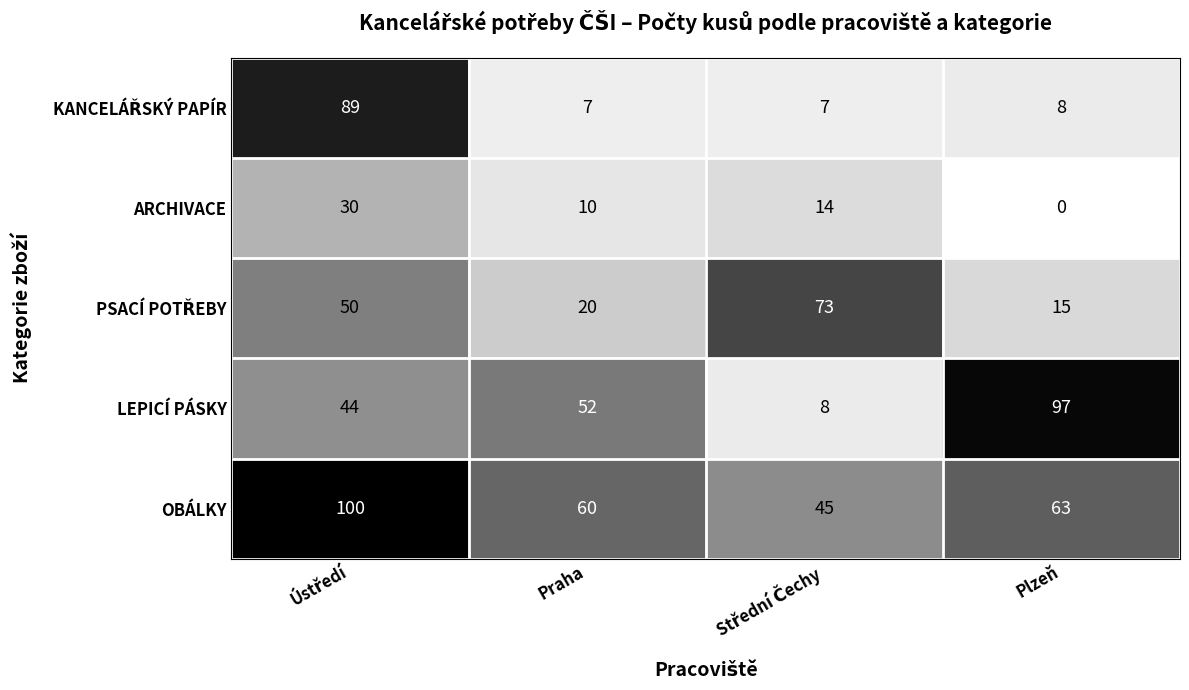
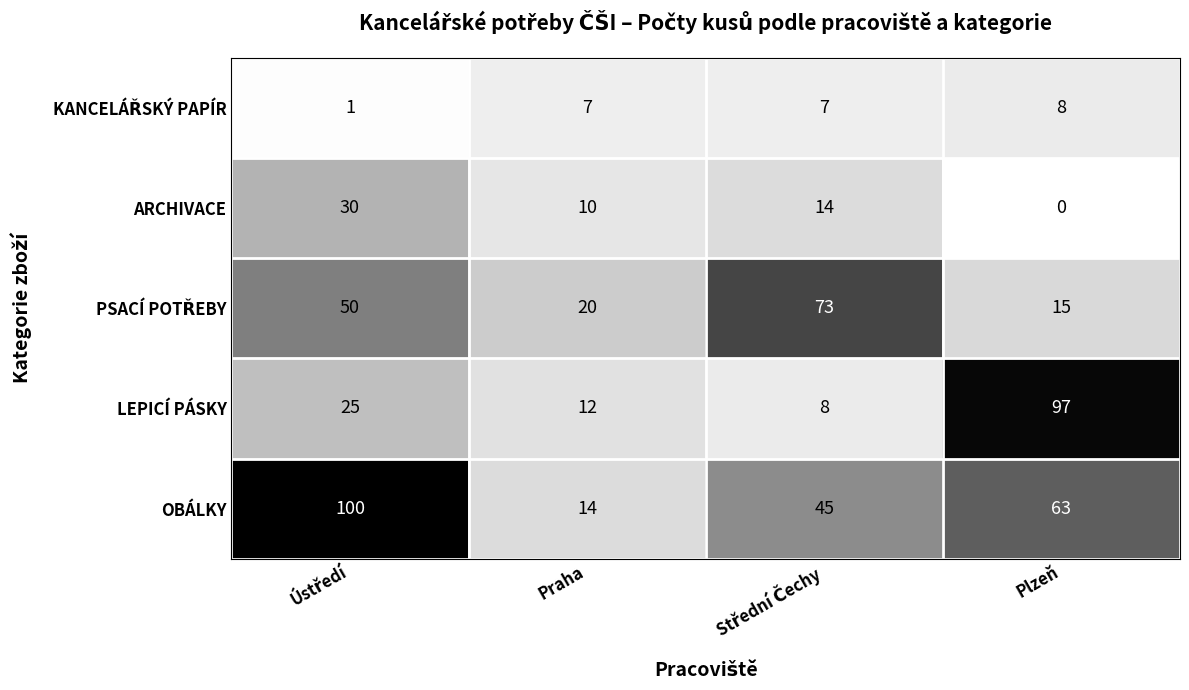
KANCELÁŘSKÝ PAPÍR, Ústředí: 89 -> 1
LEPICÍ PÁSKY, Ústředí: 44 -> 25
LEPICÍ PÁSKY, Praha: 52 -> 12
OBÁLKY, Praha: 60 -> 14
